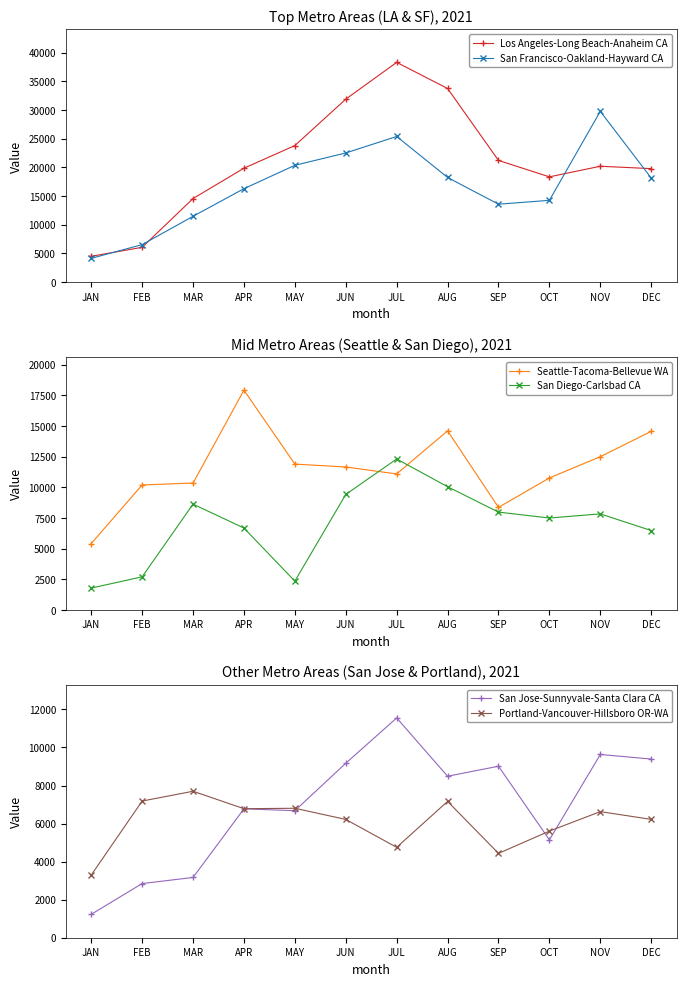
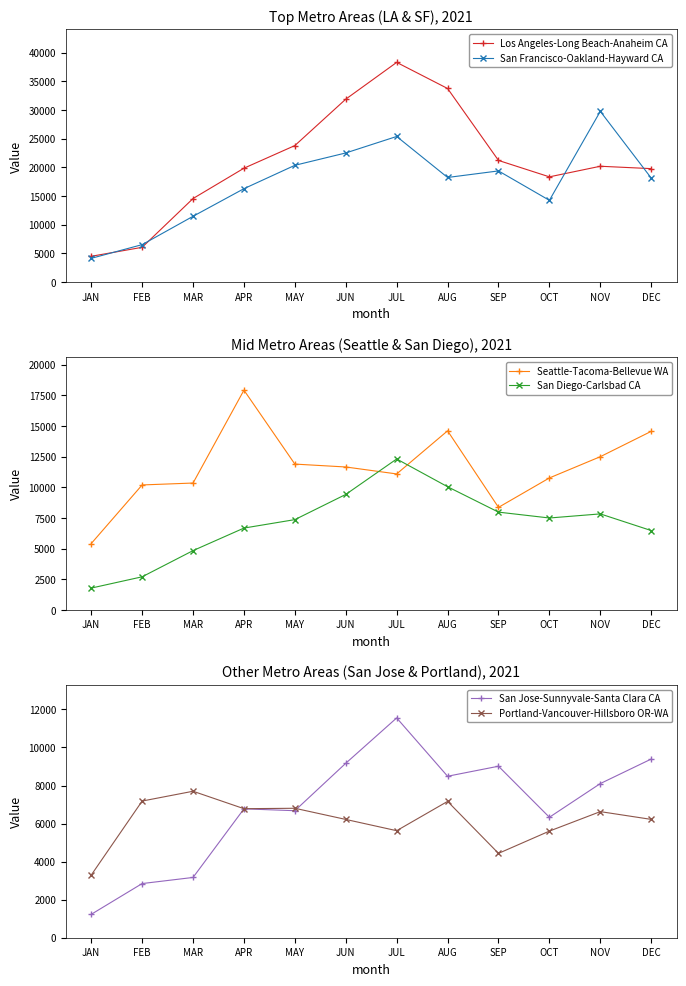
Top Metro Areas (LA & SF), 2021, San Francisco-Oakland-Hayward CA, SEP: 14000 -> 19000
Mid Metro Areas (Seattle & San Diego), 2021, San Diego-Carlsbad CA, MAR: 8600 -> 4800
Mid Metro Areas (Seattle & San Diego), 2021, San Diego-Carlsbad CA, MAY: 2400 -> 7400
Other Metro Areas (San Jose & Portland), 2021, Portland-Vancouver-Hillsboro OR-WA, JUL: 4800 -> 5600
Other Metro Areas (San Jose & Portland), 2021, San Jose-Sunnyvale-Santa Clara CA, OCT: 5100 -> 6300
Other Metro Areas (San Jose & Portland), 2021, San Jose-Sunnyvale-Santa Clara CA, NOV: 9600 -> 8100
